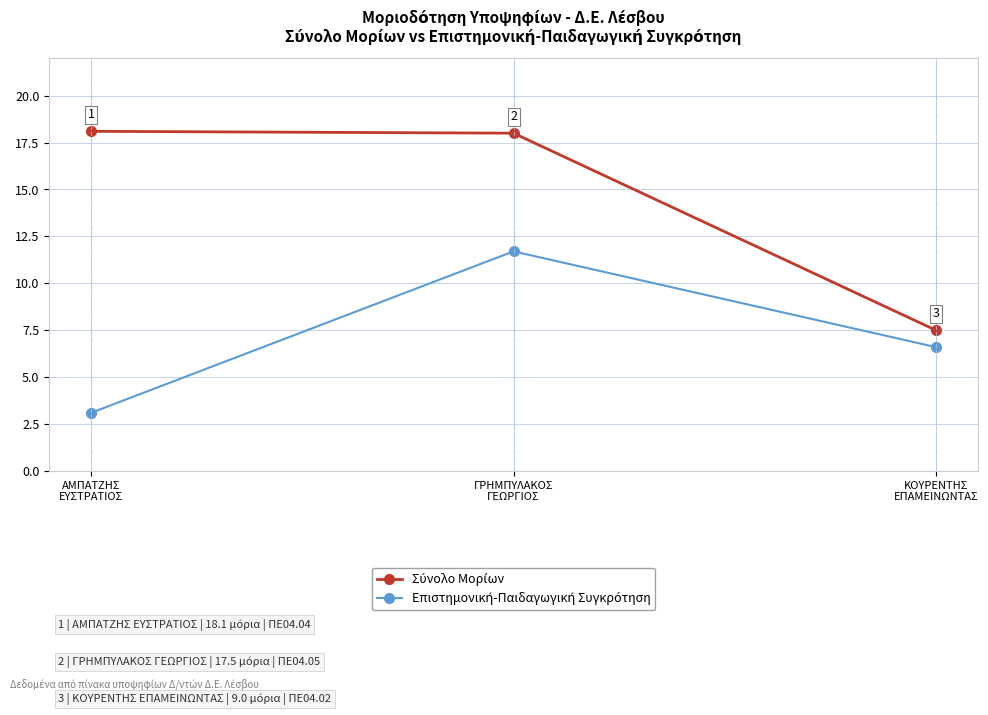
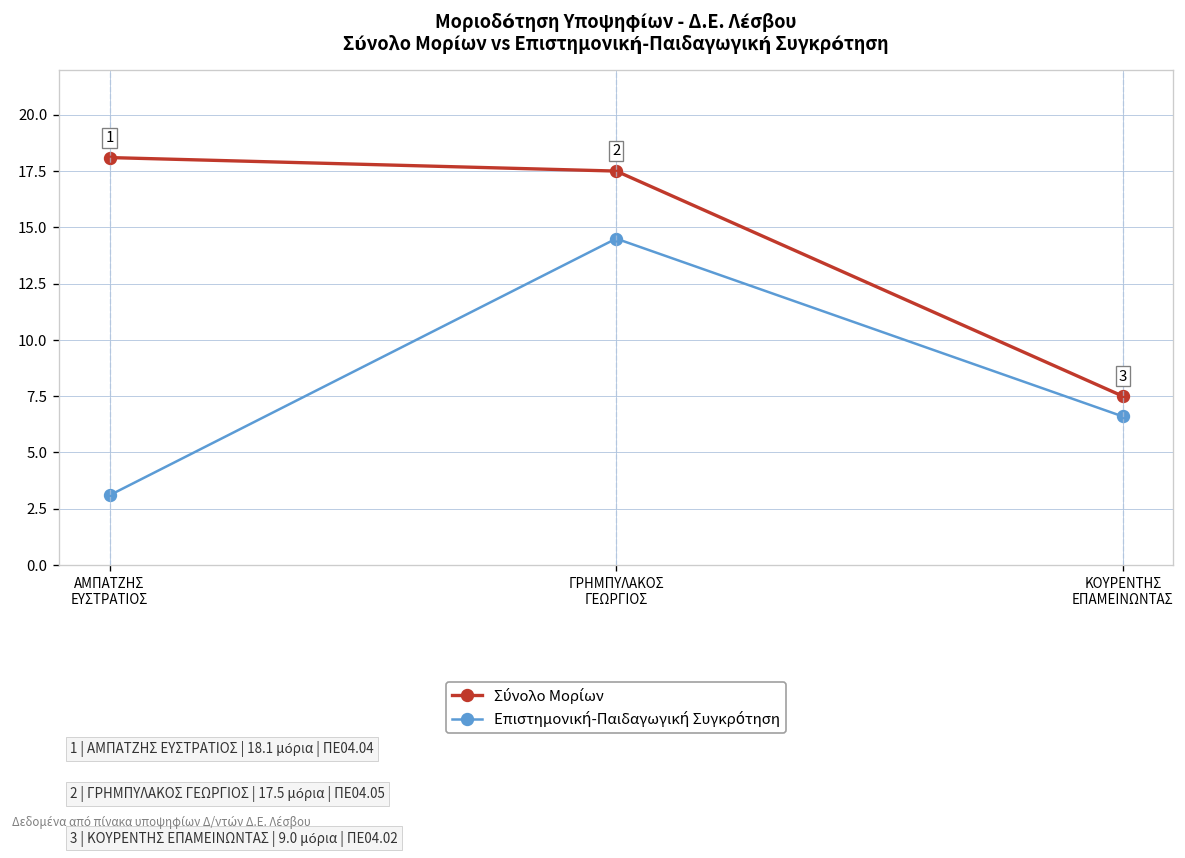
Σύνολο Μορίων, ΓΡΗΜΠΥΛΑΚΟΣ ΓΕΩΡΓΙΟΣ: 18.0 -> 17.5
Επιστημονική-Παιδαγωγική Συγκρότηση, ΓΡΗΜΠΥΛΑΚΟΣ ΓΕΩΡΓΙΟΣ: 11.7 -> 14.5
